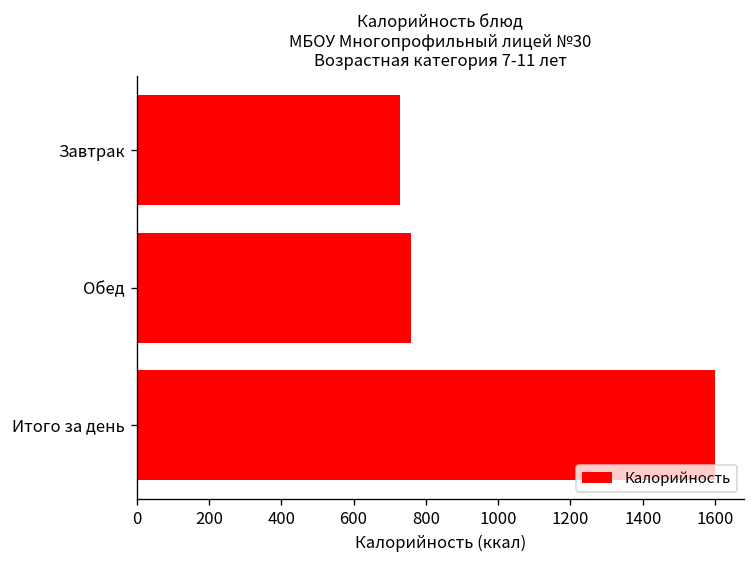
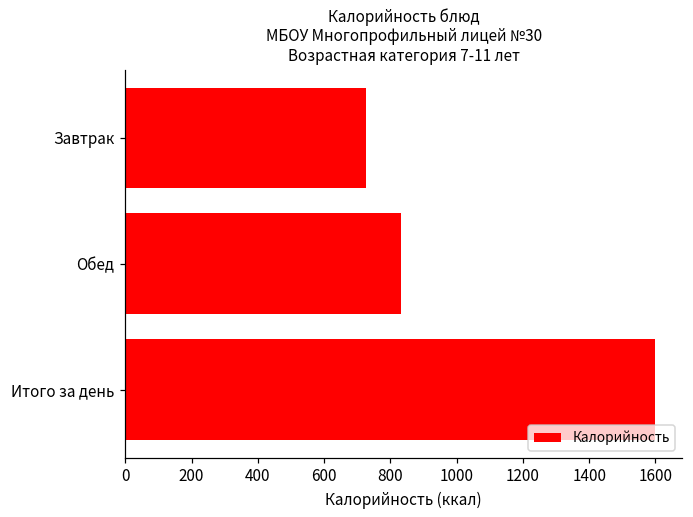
Обед: 760 -> 830
